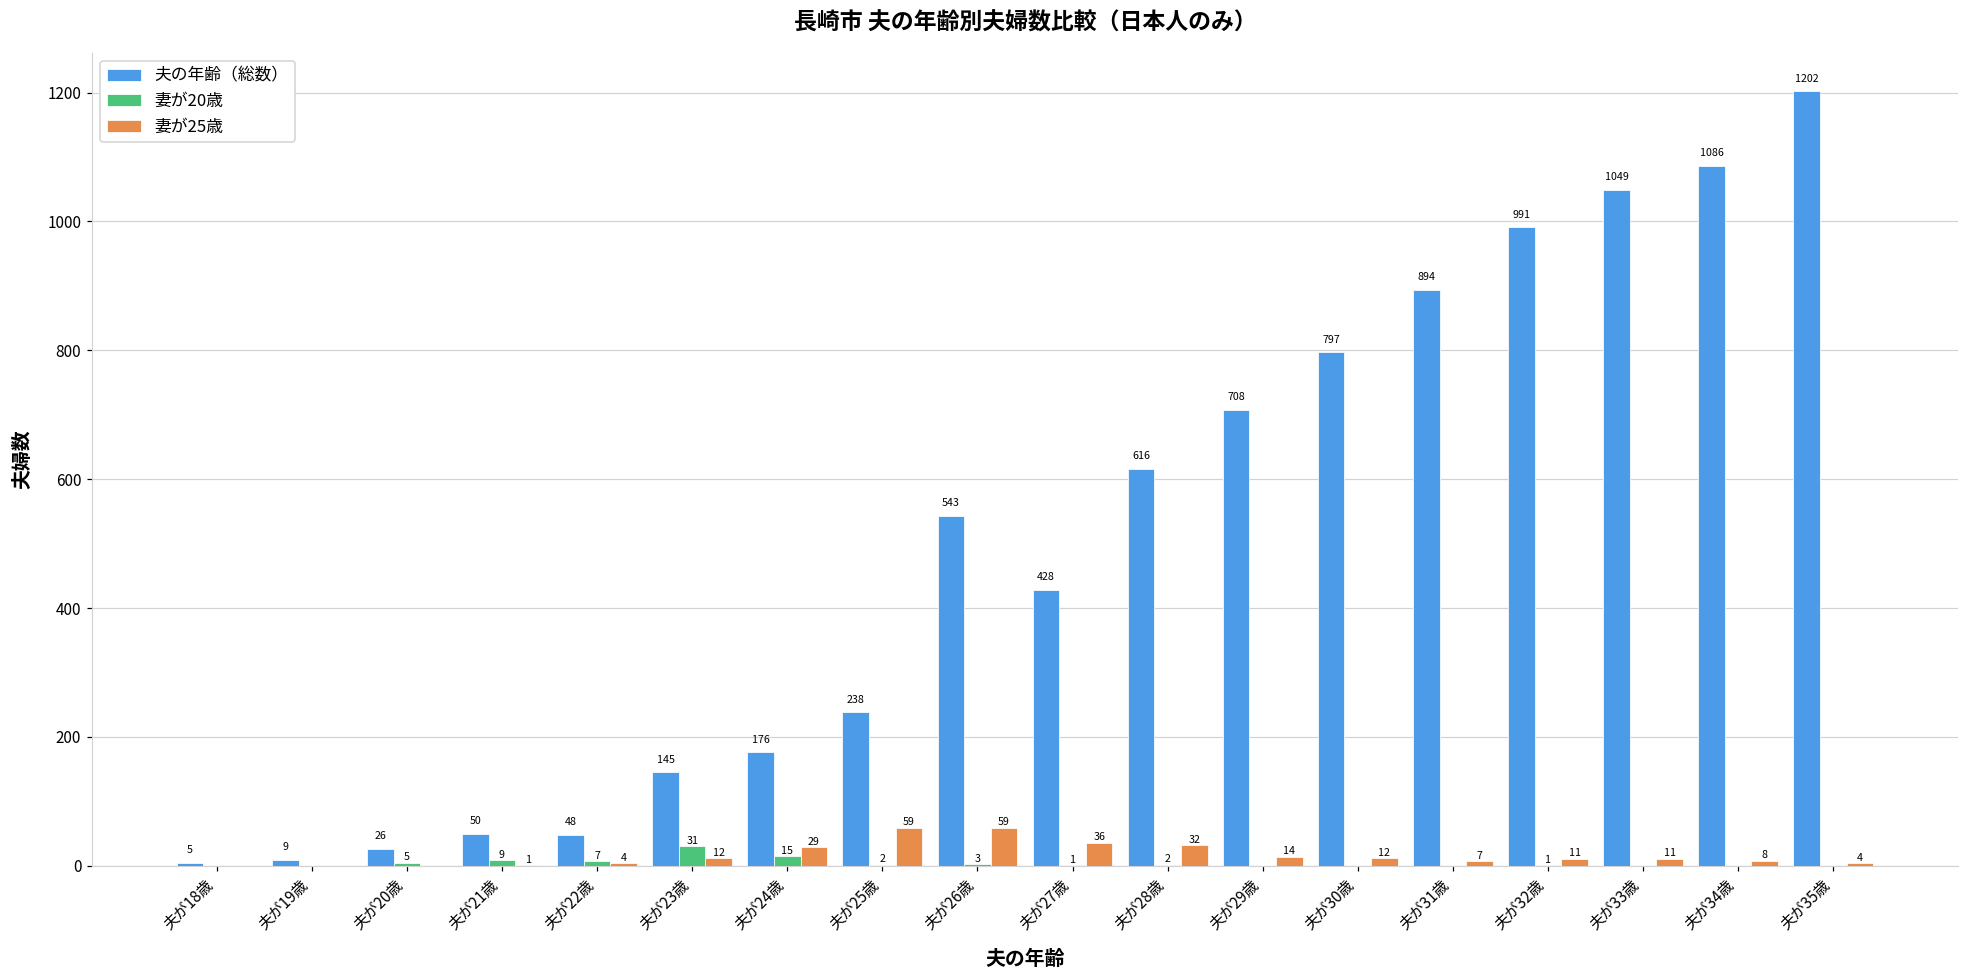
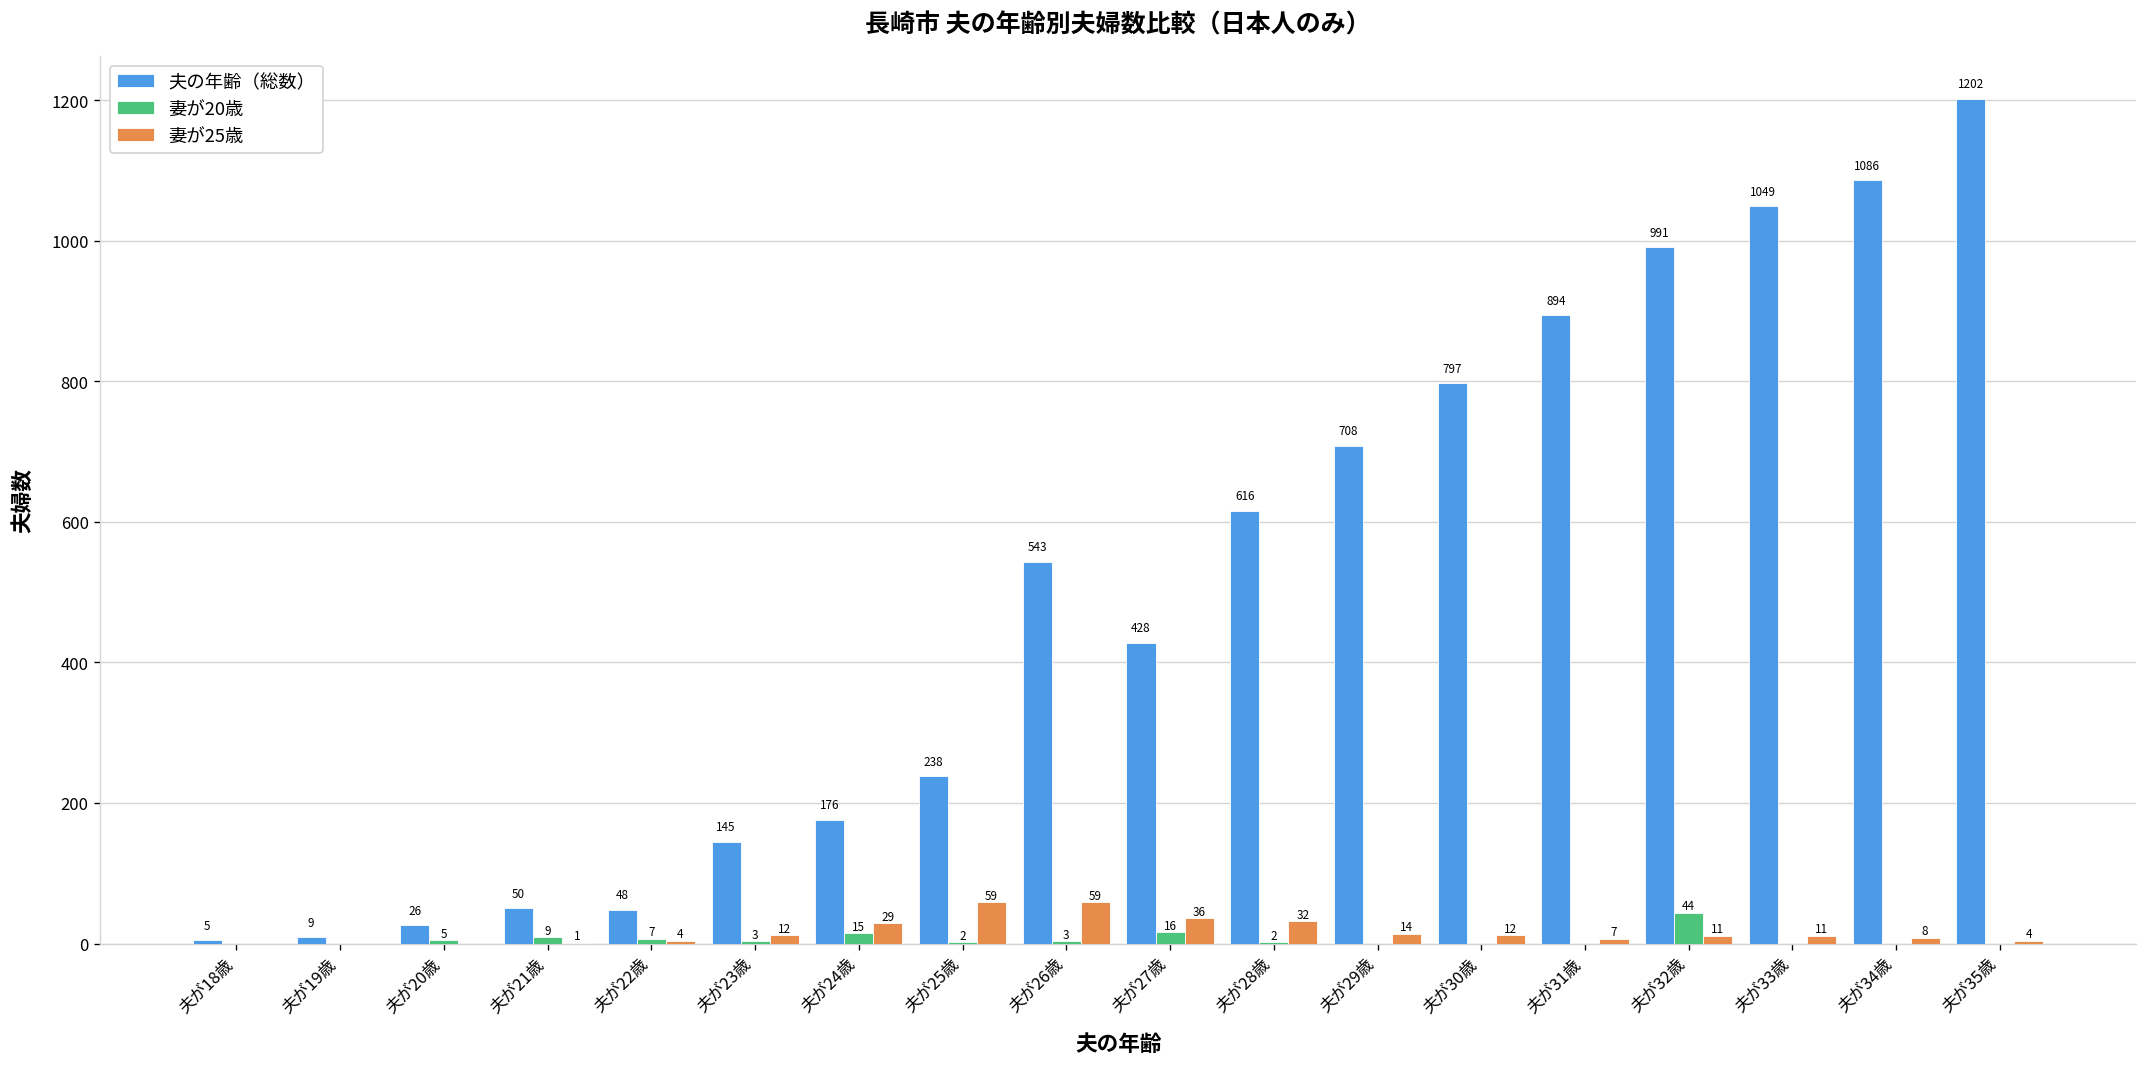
妻が20歳, 夫が23歳: 31 -> 3
妻が20歳, 夫が27歳: 1 -> 16
妻が20歳, 夫が32歳: 1 -> 44
